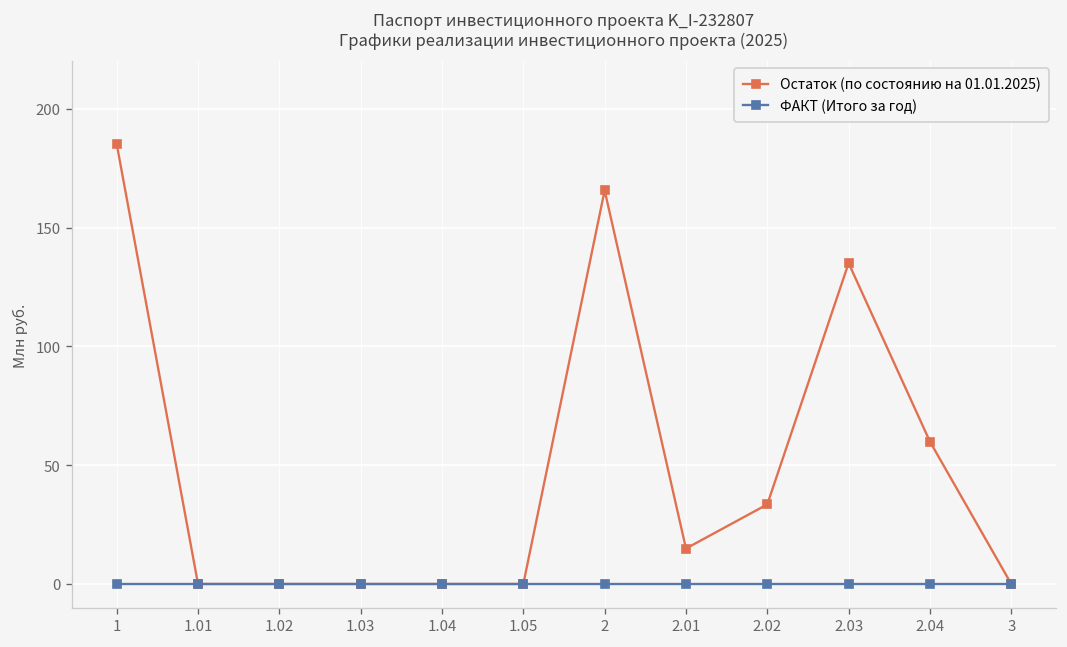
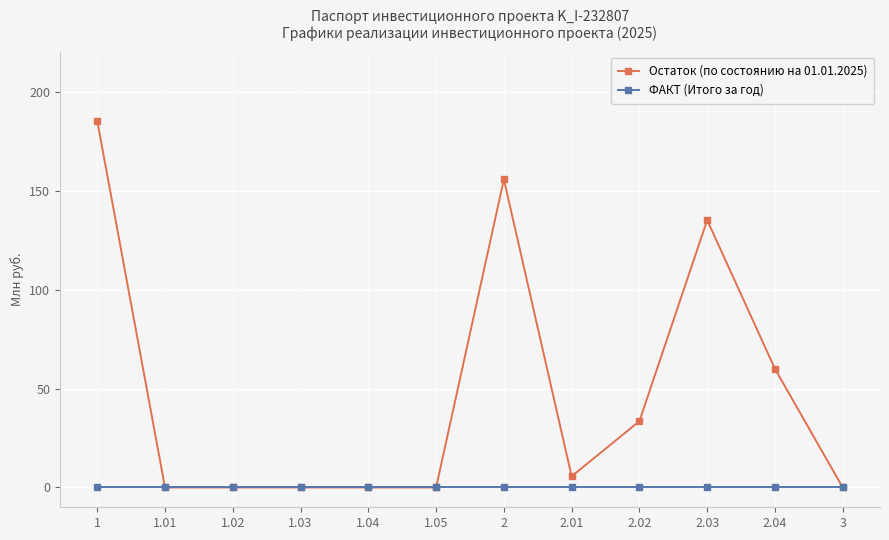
Остаток (по состоянию на 01.01.2025), 2: 166 -> 156
Остаток (по состоянию на 01.01.2025), 2.01: 15 -> 6
